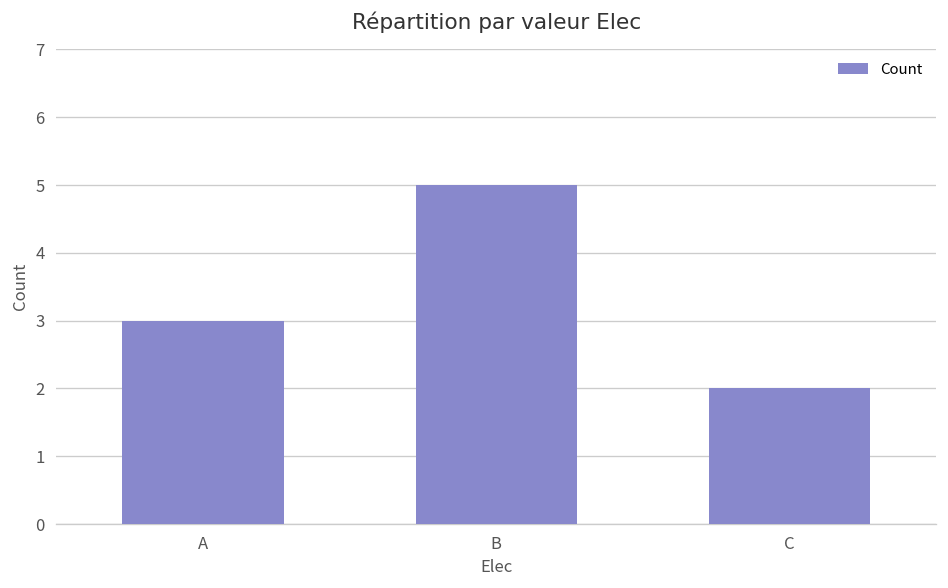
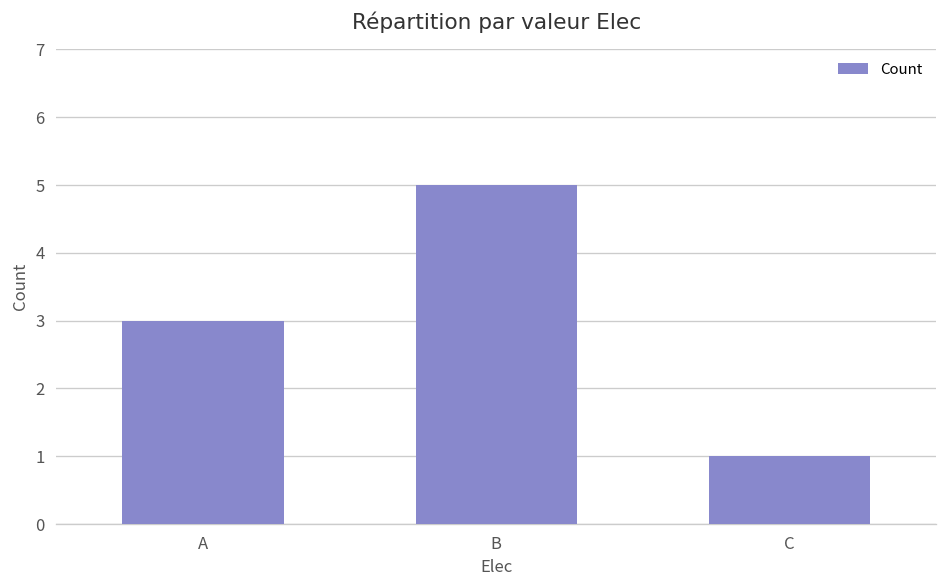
C: 2 -> 1
